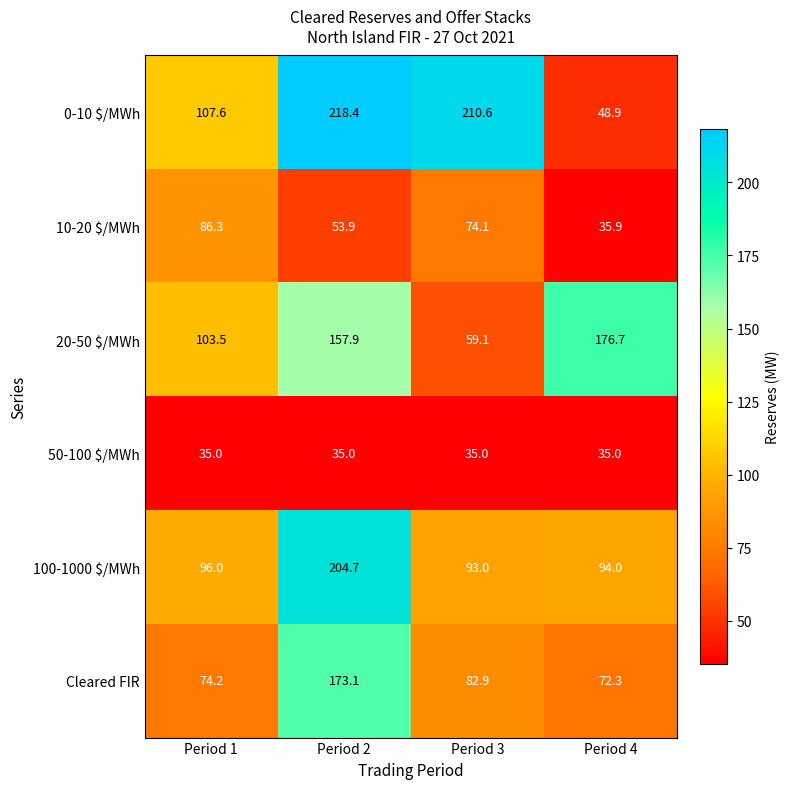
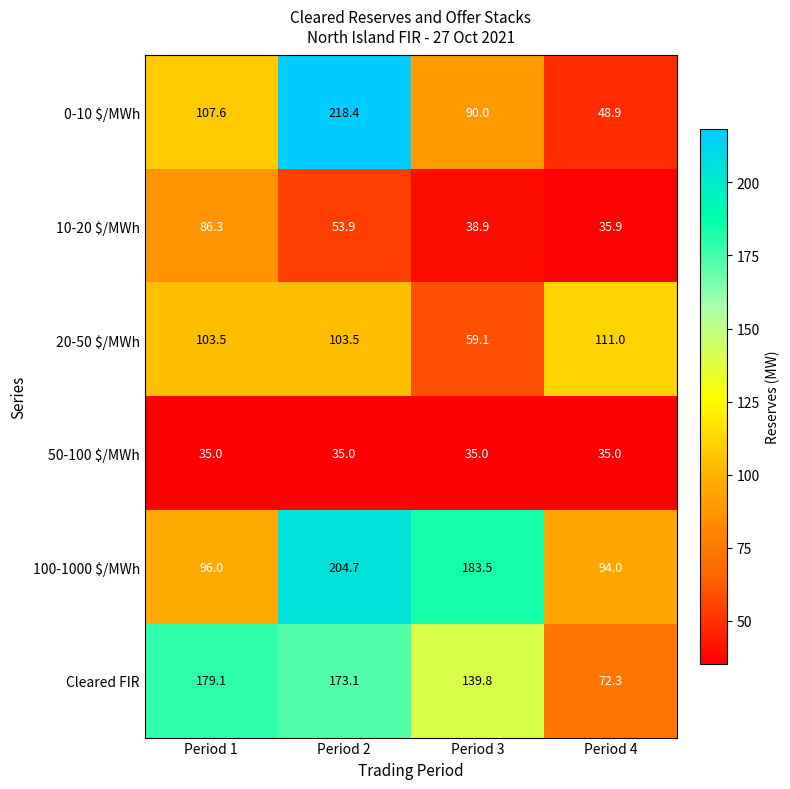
0-10 $/MWh, Period 3: 210.6 -> 90.0
10-20 $/MWh, Period 3: 74.1 -> 38.9
20-50 $/MWh, Period 2: 157.9 -> 103.5
20-50 $/MWh, Period 4: 176.7 -> 111.0
100-1000 $/MWh, Period 3: 93.0 -> 183.5
Cleared FIR, Period 1: 74.2 -> 179.1
Cleared FIR, Period 3: 82.9 -> 139.8
